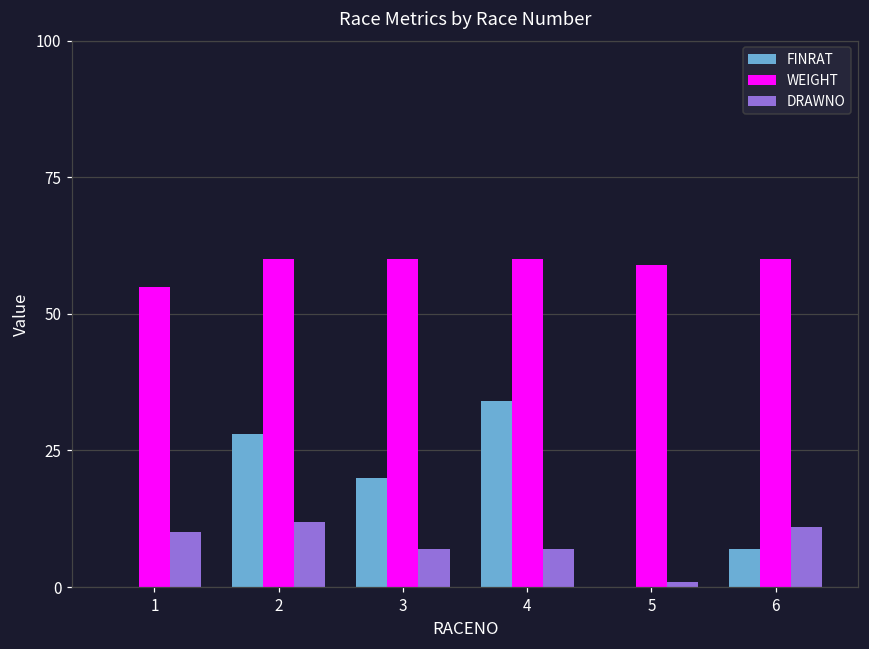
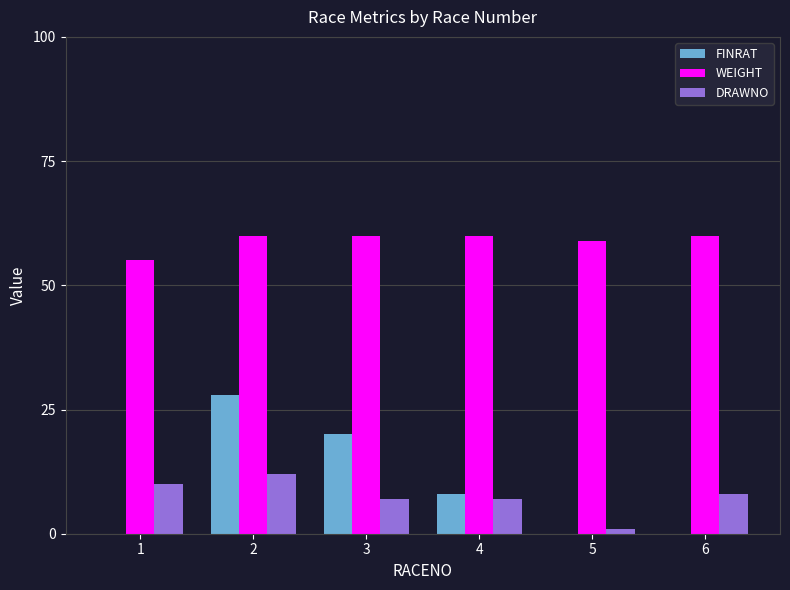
FINRAT, 4: 34 -> 8
FINRAT, 6: 7 -> 0
DRAWNO, 6: 11 -> 8
